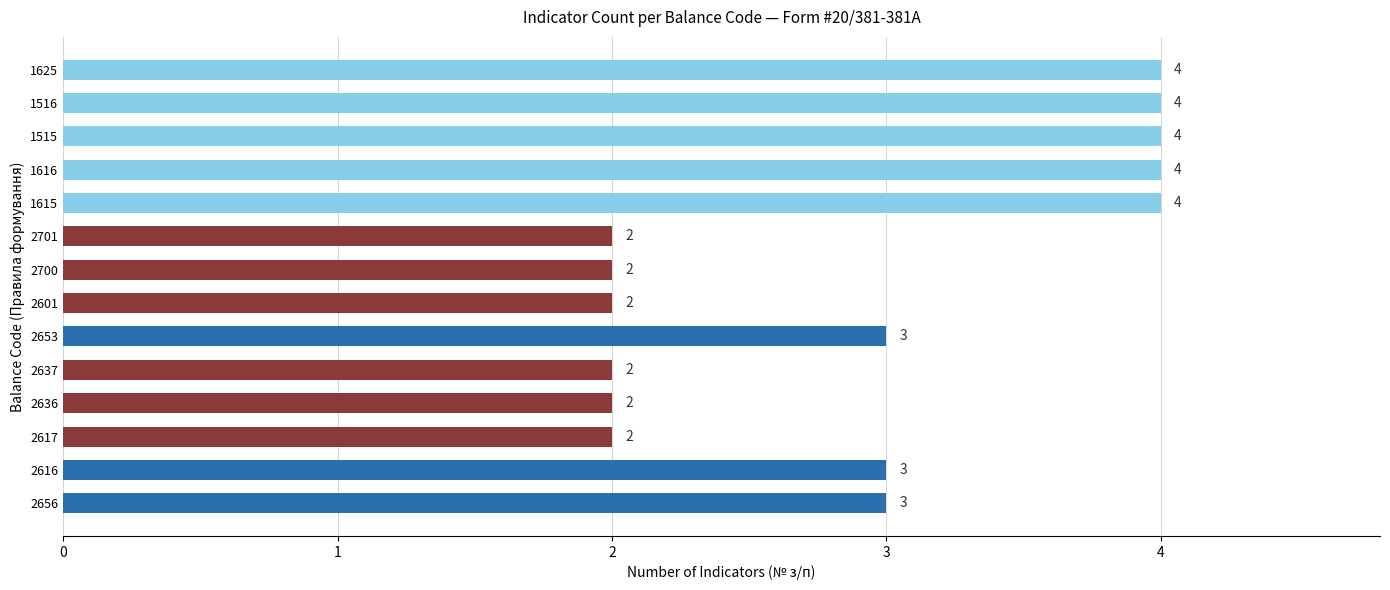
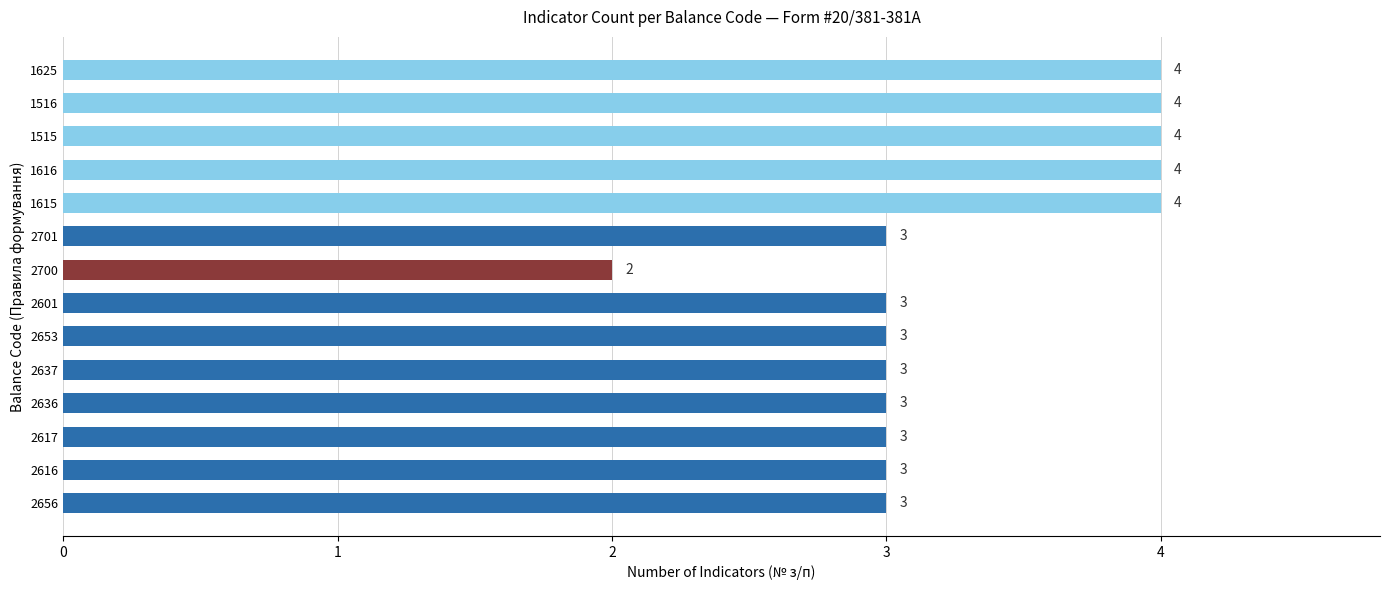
2701: 2 -> 3
2601: 2 -> 3
2637: 2 -> 3
2636: 2 -> 3
2617: 2 -> 3
